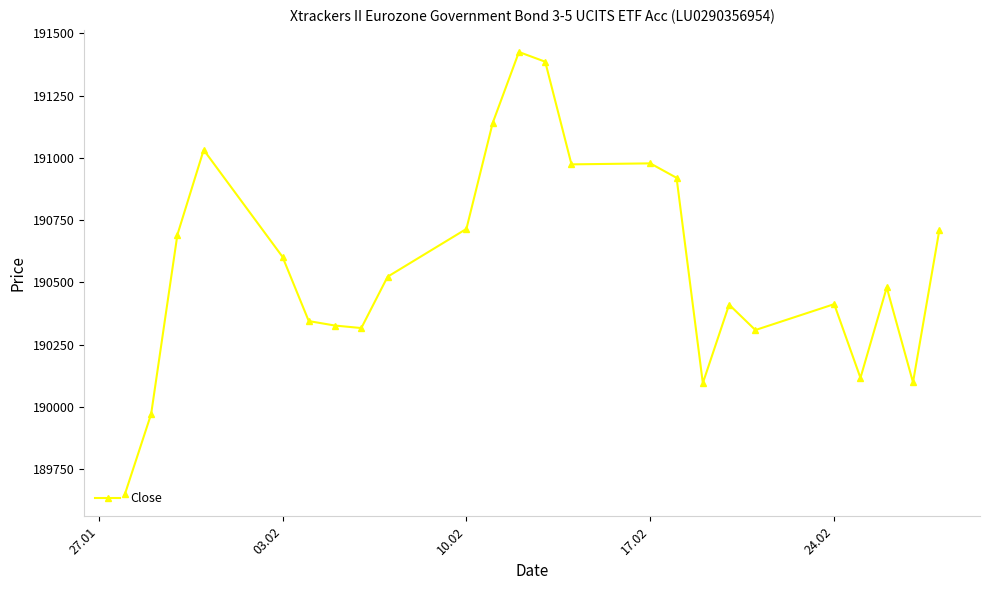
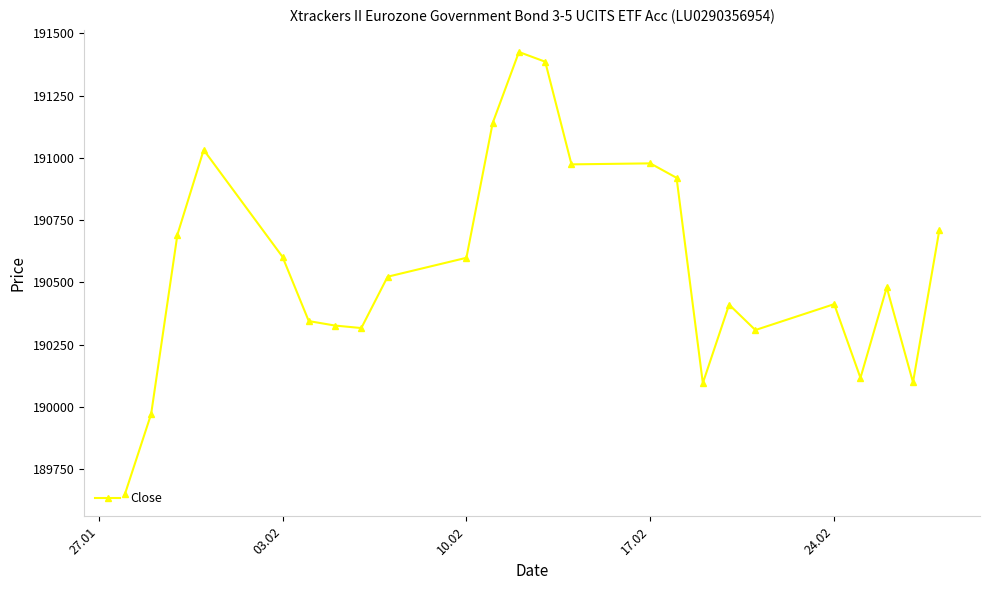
10.02: 190720 -> 190600
